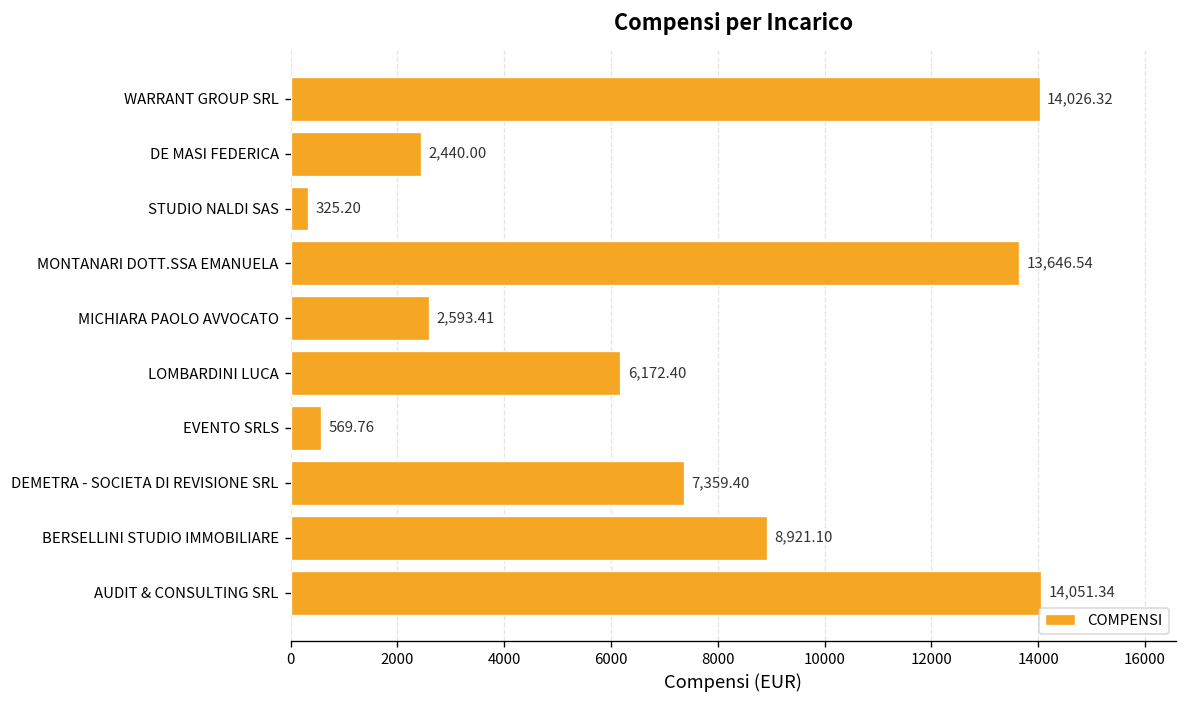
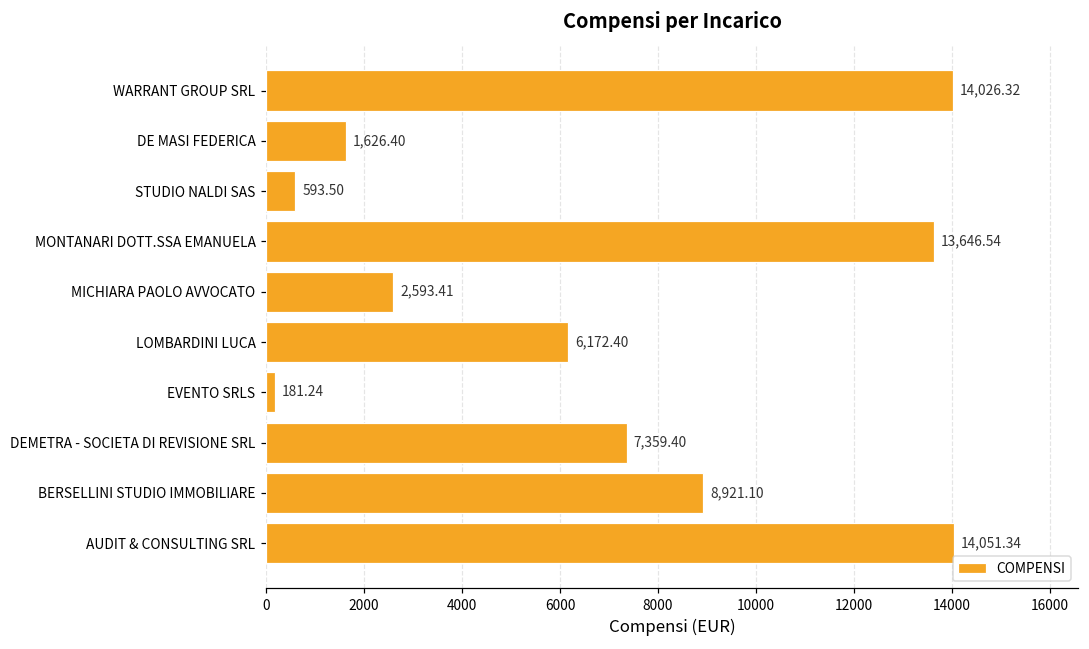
DE MASI FEDERICA: 2,440.00 -> 1,626.40
STUDIO NALDI SAS: 325.20 -> 593.50
EVENTO SRLS: 569.76 -> 181.24
